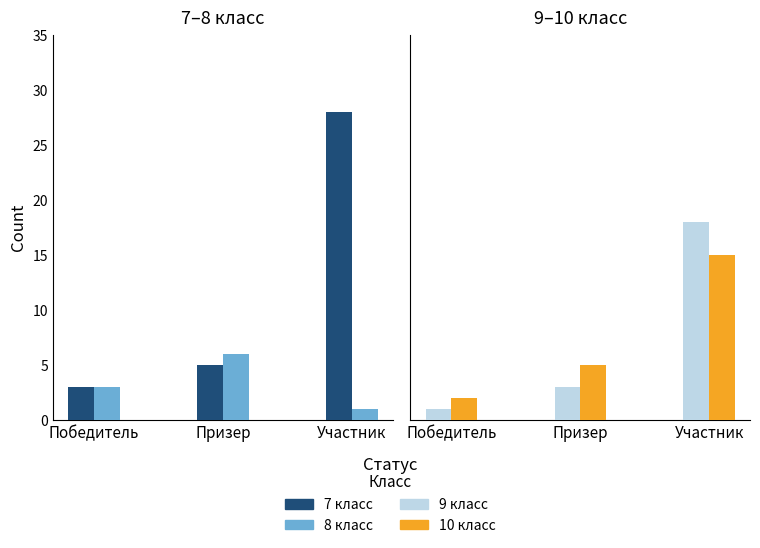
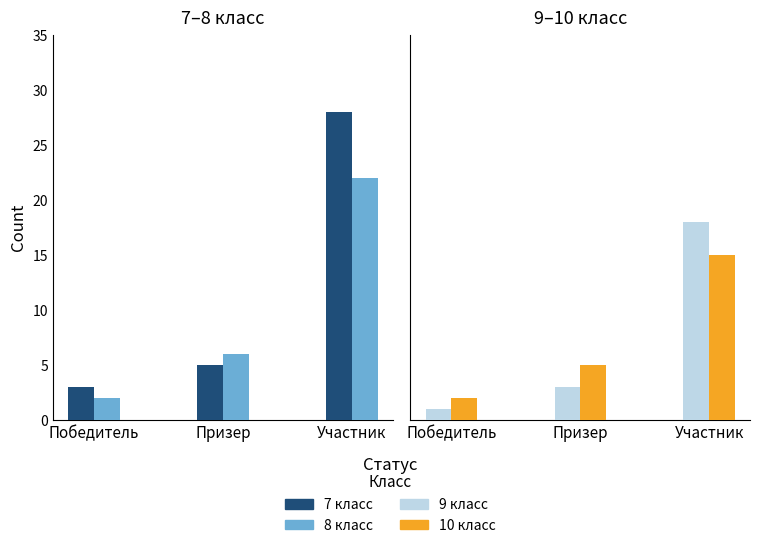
7–8 класс, 8 класс, Победитель: 3 -> 2
7–8 класс, 8 класс, Участник: 1 -> 22
